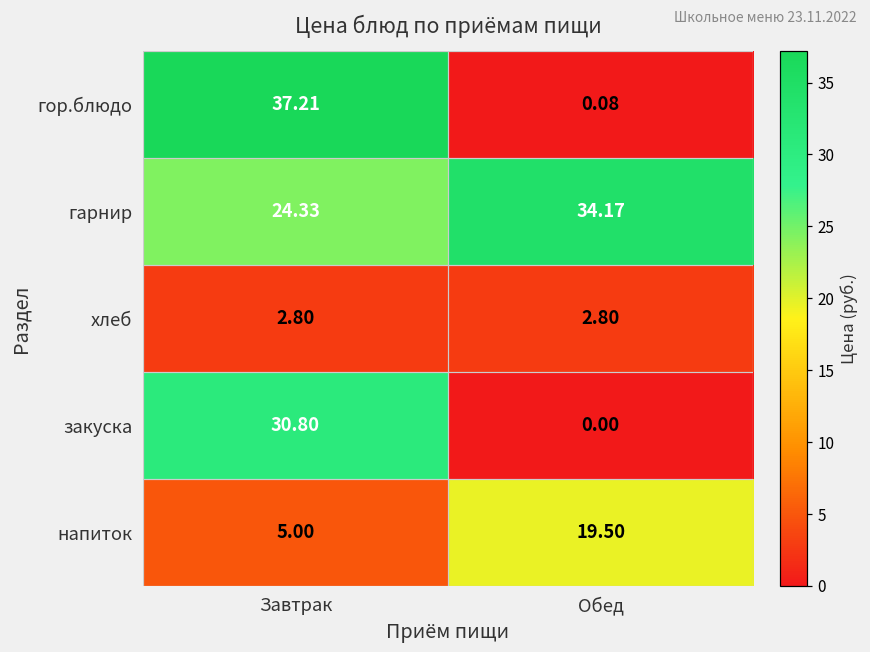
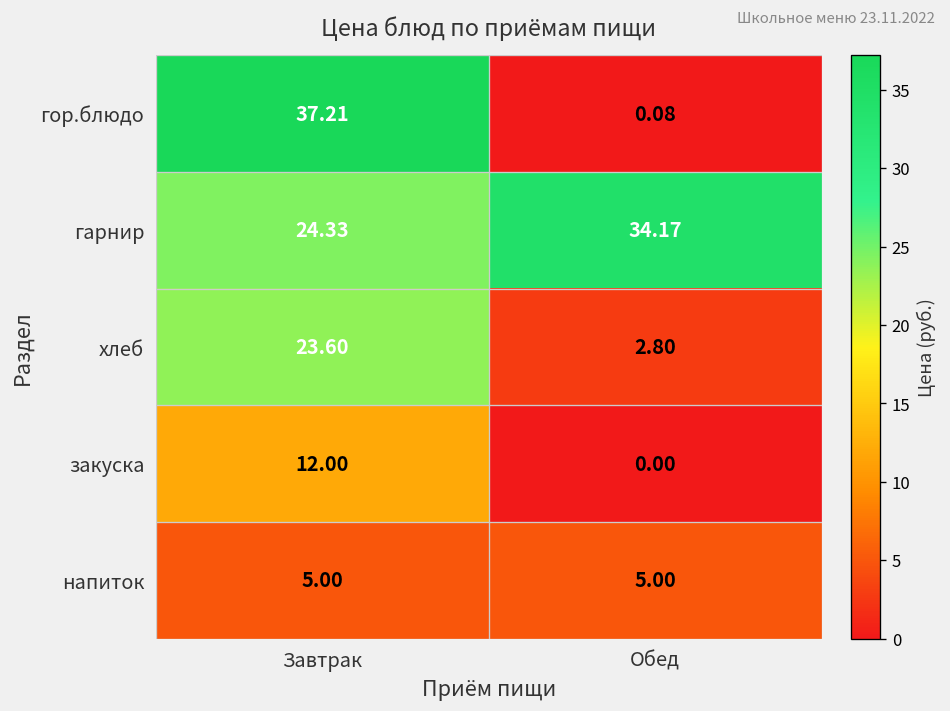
хлеб, Завтрак: 2.80 -> 23.60
закуска, Завтрак: 30.80 -> 12.00
напиток, Обед: 19.50 -> 5.00
